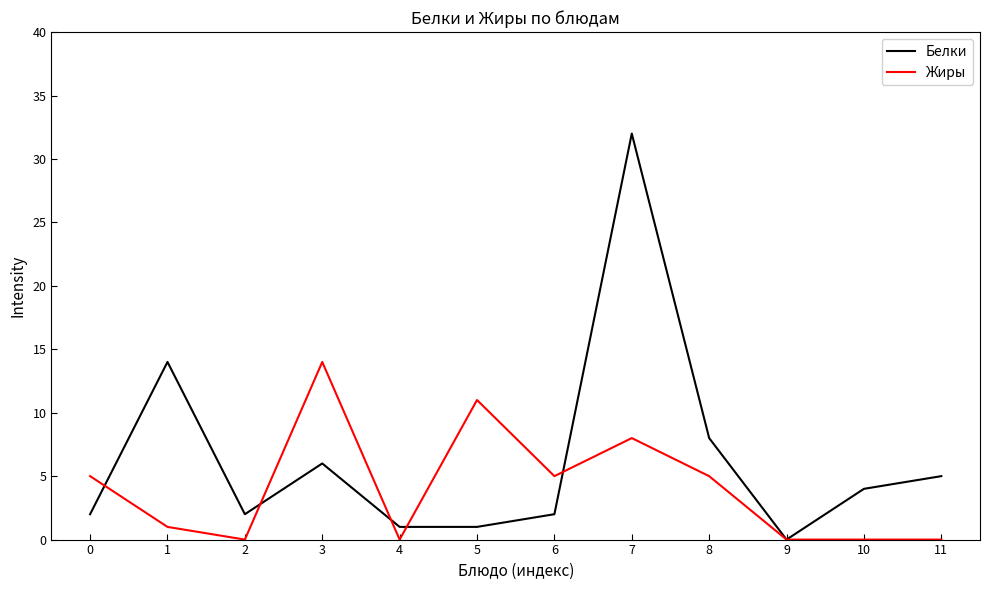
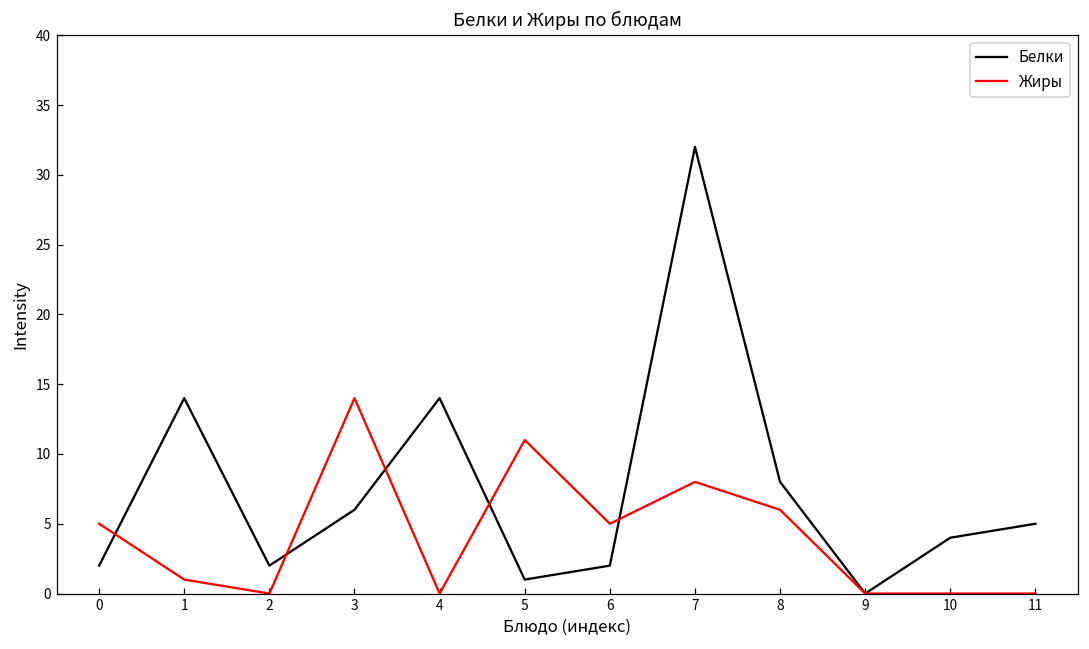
Белки, 4: 1 -> 14
Жиры, 8: 5 -> 6
